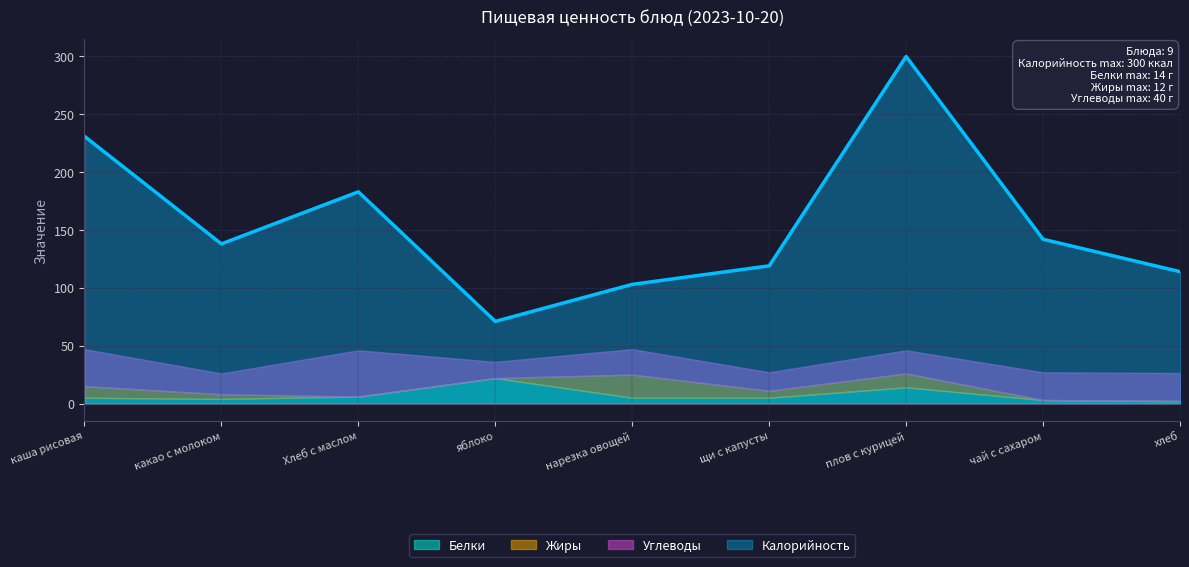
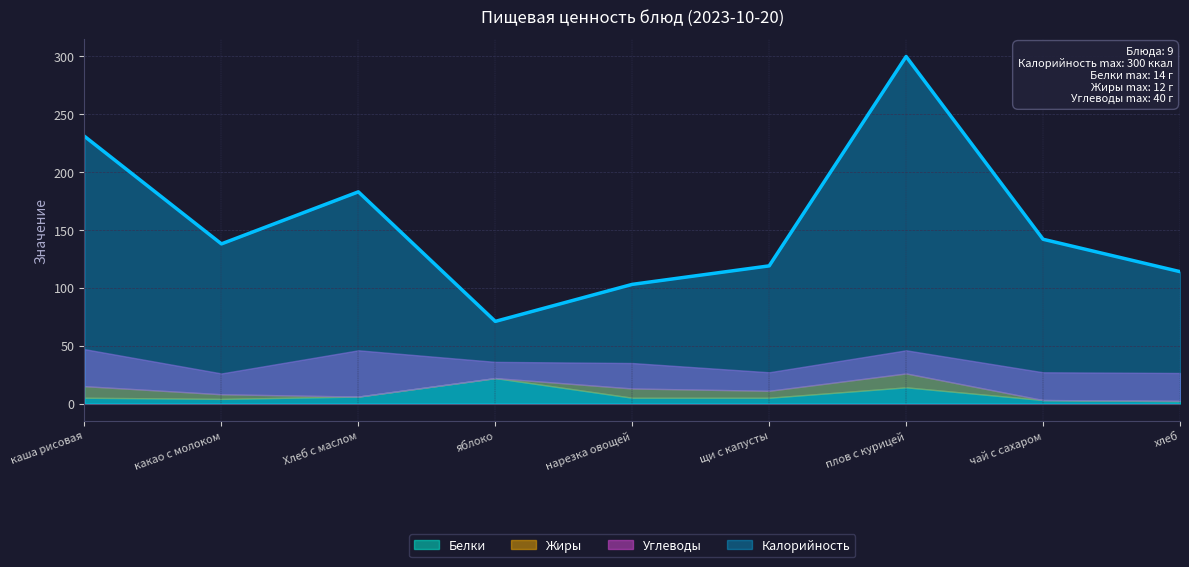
Жиры, нарезка овощей: 20 -> 8
